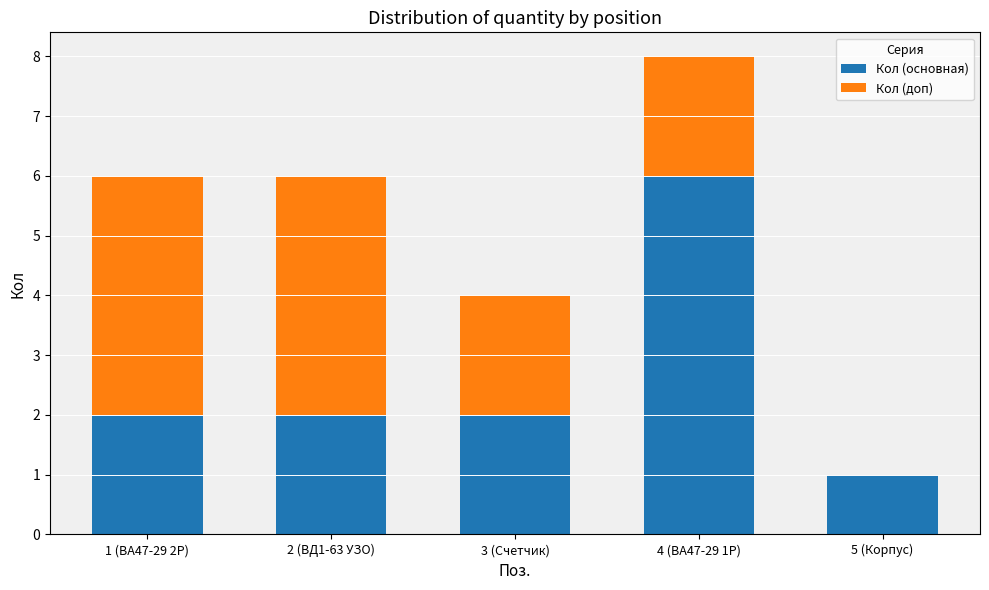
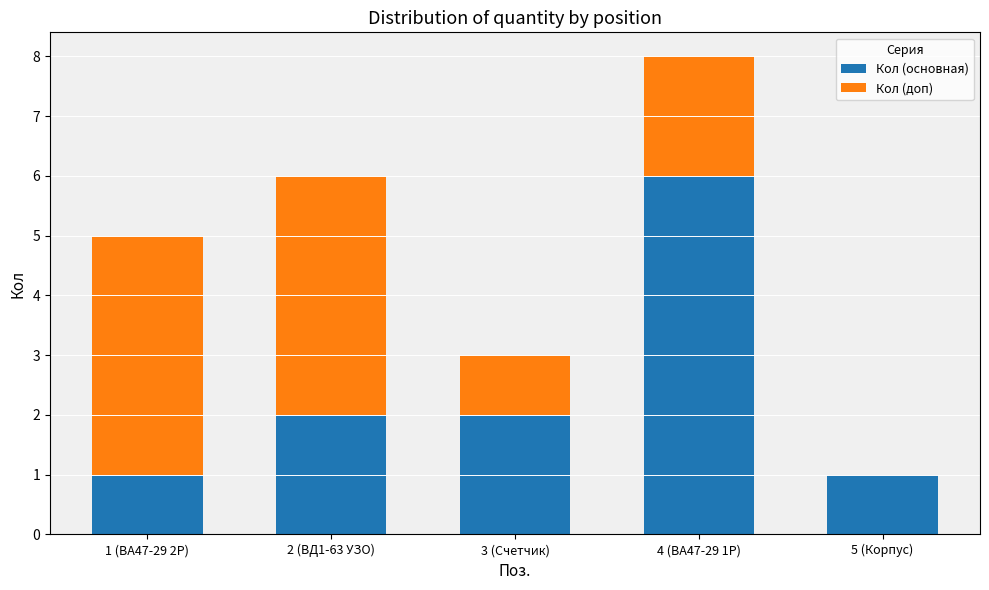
Кол (основная), 1 (ВА47-29 2Р): 2 -> 1
Кол (доп), 3 (Счетчик): 2 -> 1
